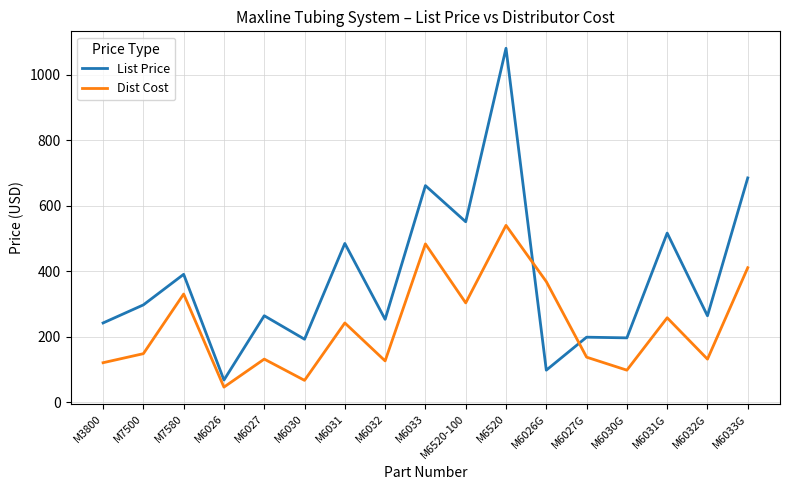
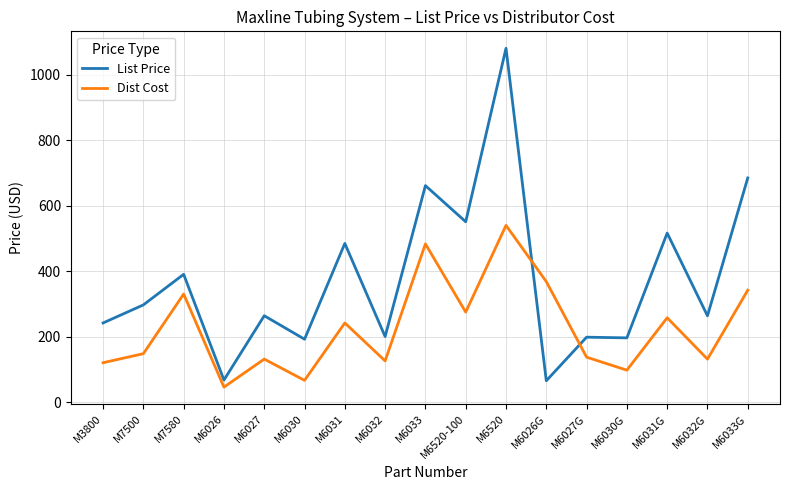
List Price, M6032: 250 -> 200
Dist Cost, M6520-100: 300 -> 280
List Price, M6026G: 100 -> 70
Dist Cost, M6033G: 410 -> 340
